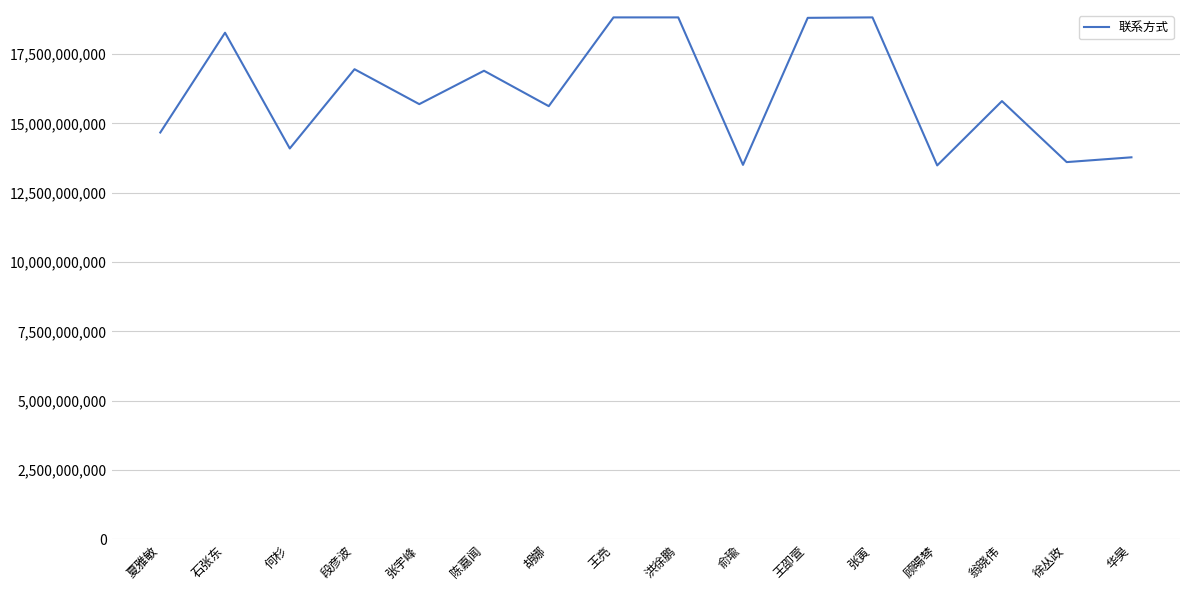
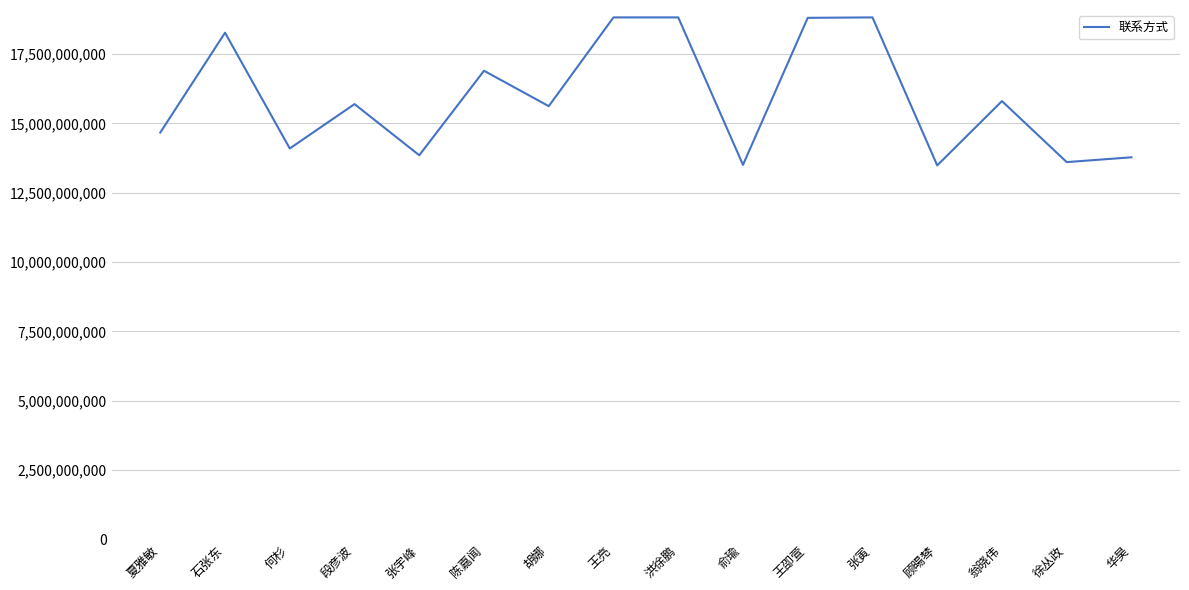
段彦波: 16,900,000,000 -> 15,700,000,000
张宇峰: 15,700,000,000 -> 13,800,000,000
